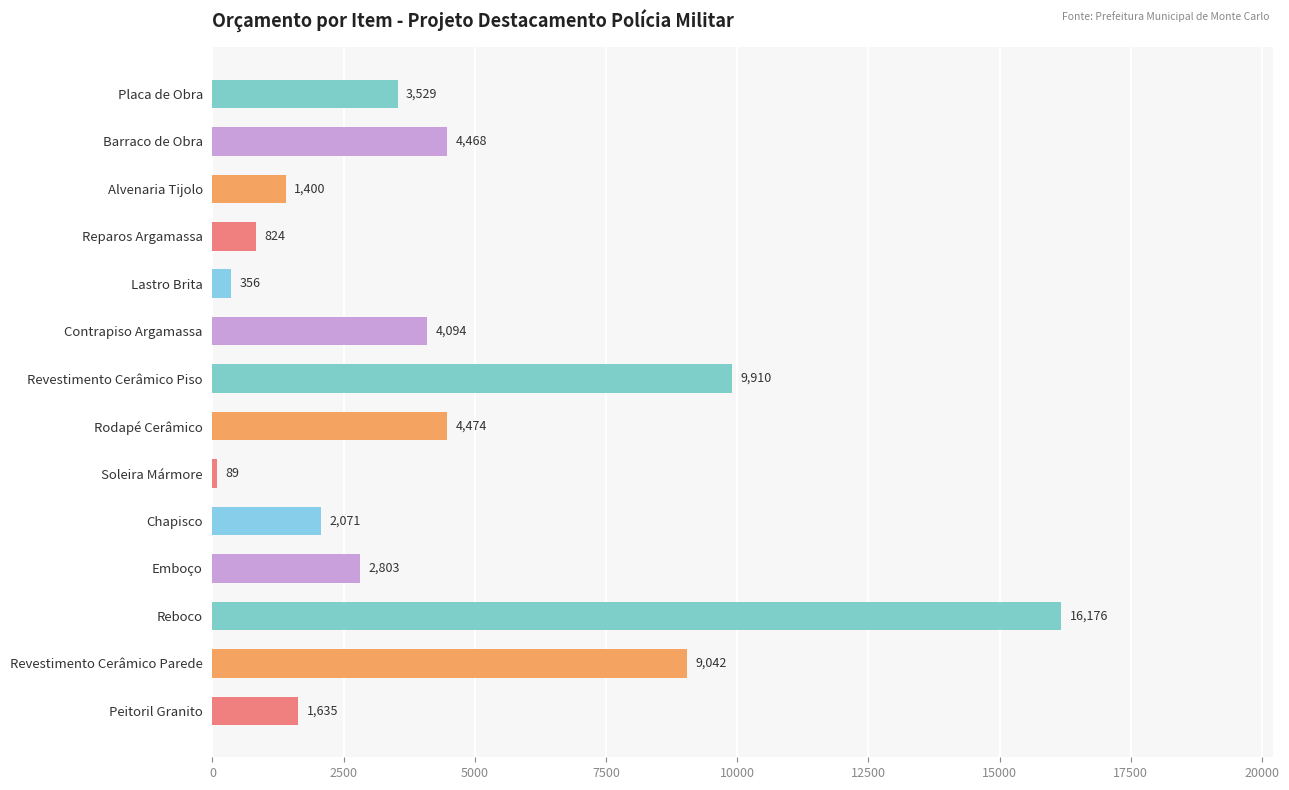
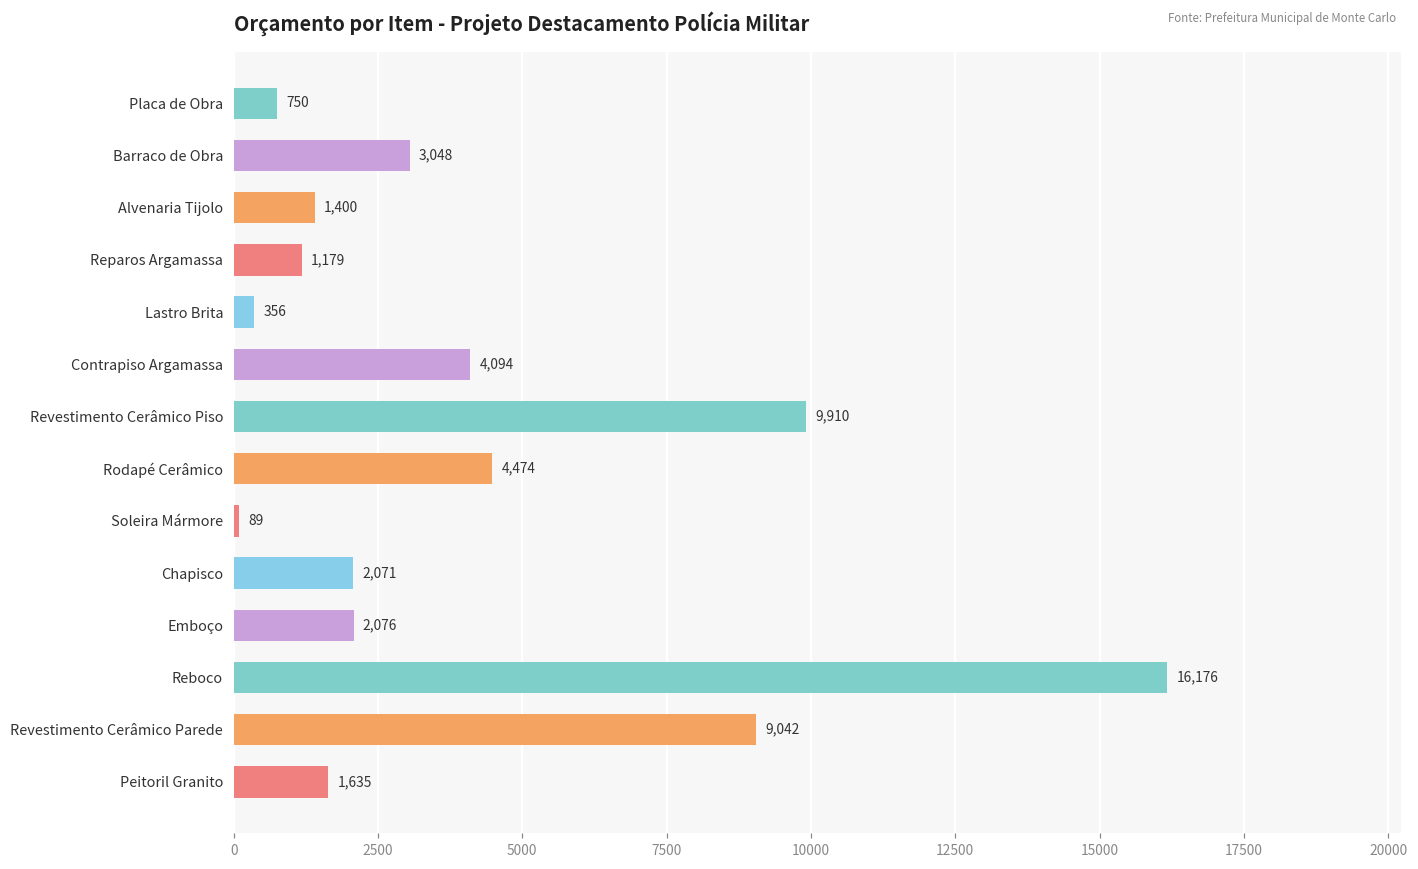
Placa de Obra: 3,529 -> 750
Barraco de Obra: 4,468 -> 3,048
Reparos Argamassa: 824 -> 1,179
Emboço: 2,803 -> 2,076
